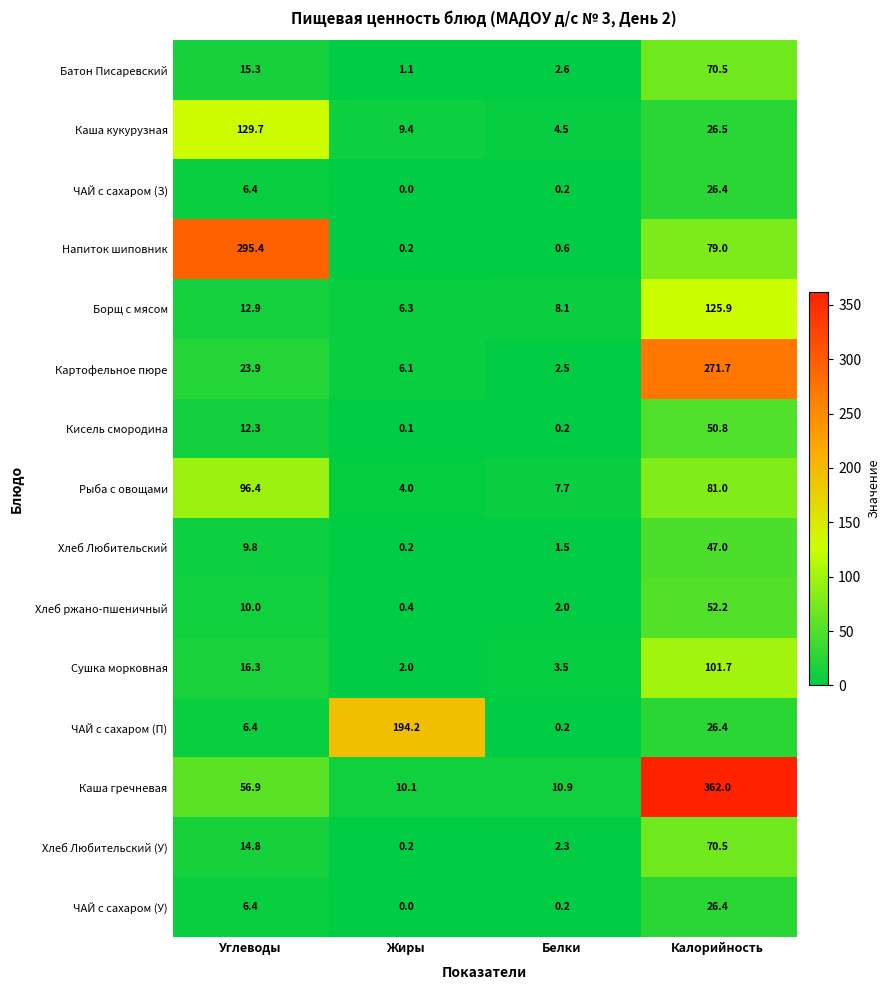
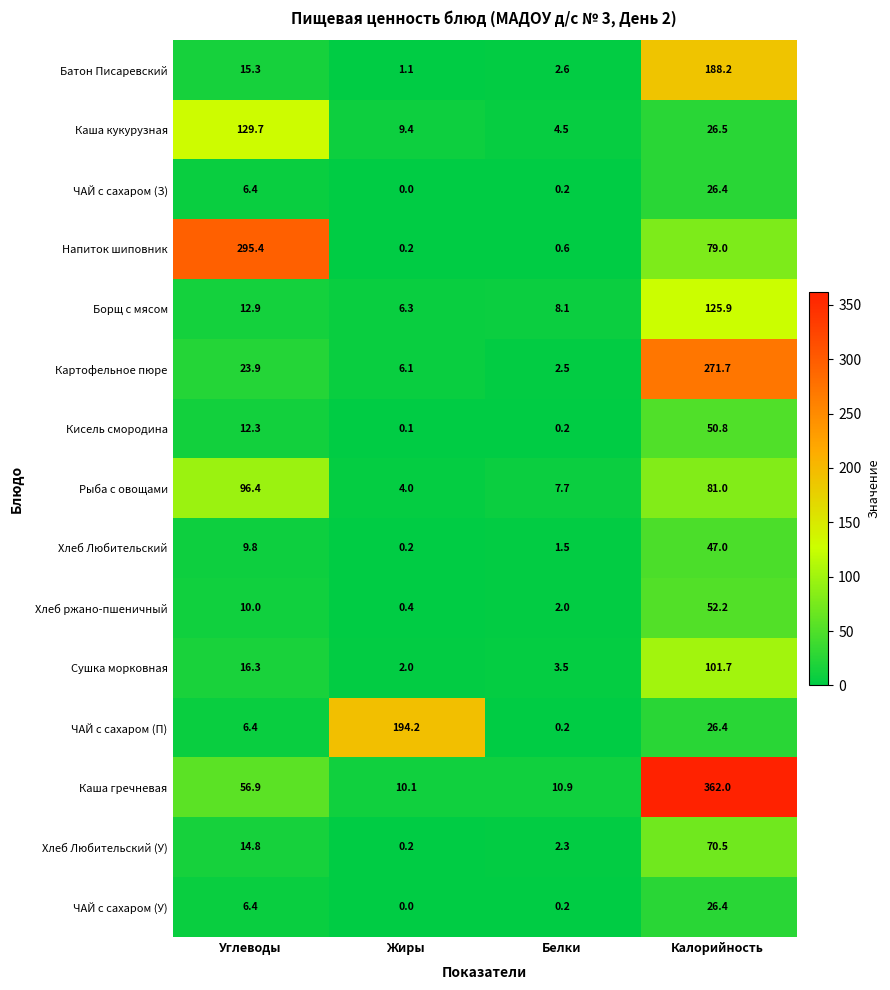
Батон Писаревский, Калорийность: 70.5 -> 188.2
